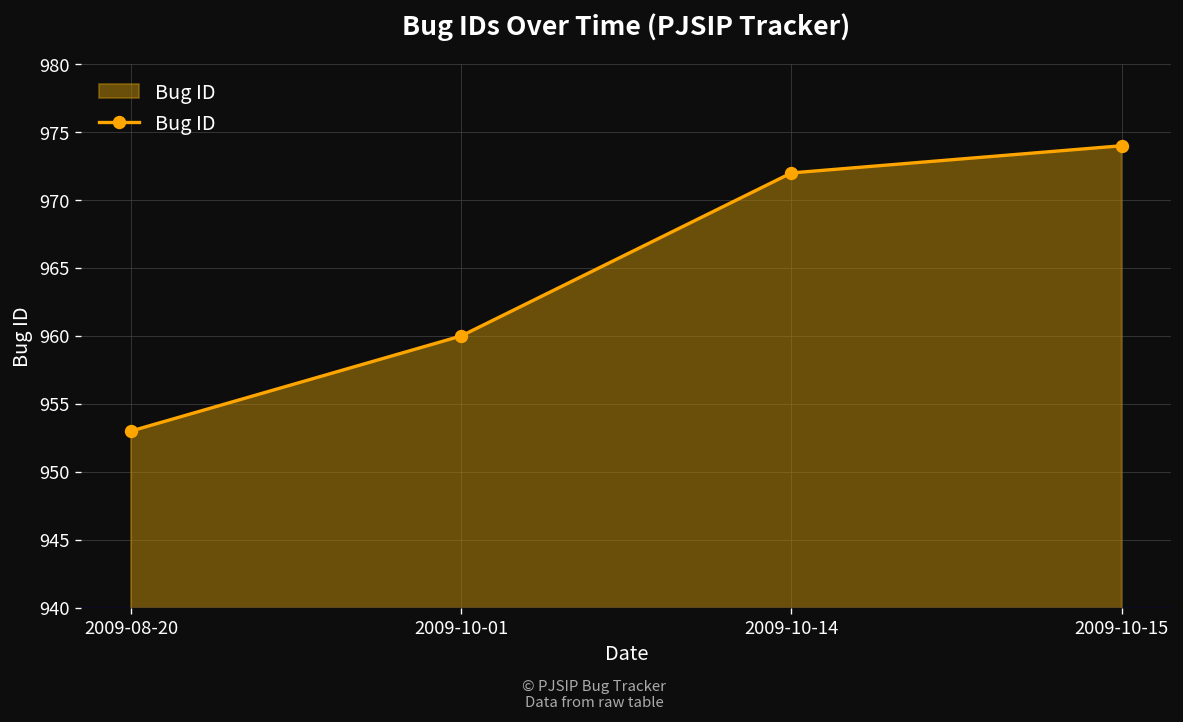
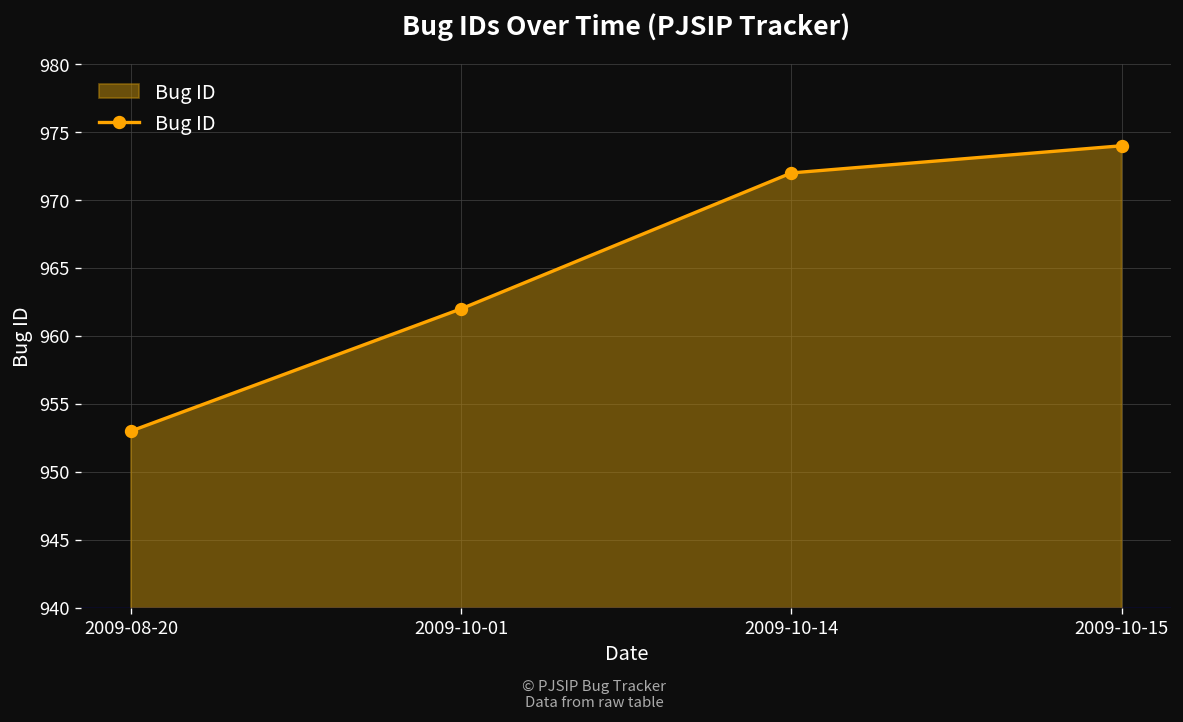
2009-10-01: 960 -> 962
